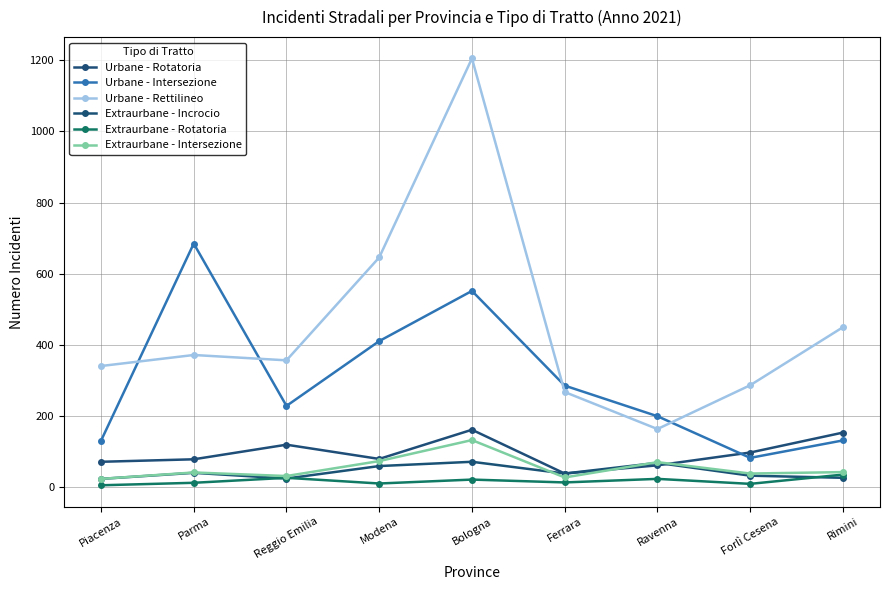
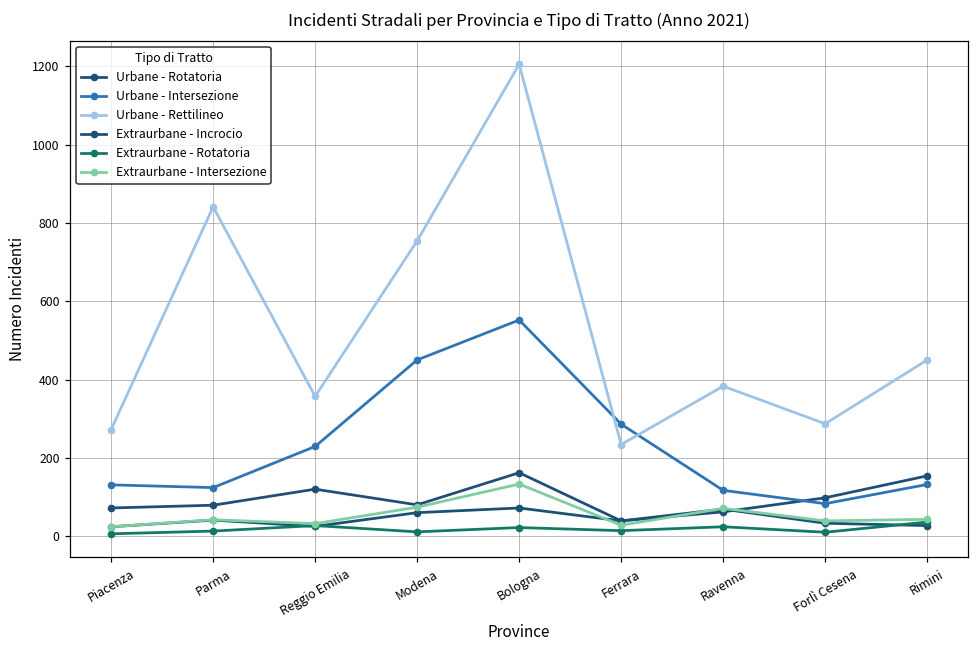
Urbane - Rettilineo, Piacenza: 340 -> 270
Urbane - Intersezione, Parma: 690 -> 120
Urbane - Rettilineo, Parma: 370 -> 840
Urbane - Intersezione, Modena: 410 -> 450
Urbane - Rettilineo, Modena: 650 -> 750
Urbane - Rettilineo, Ferrara: 270 -> 230
Urbane - Intersezione, Ravenna: 200 -> 120
Urbane - Rettilineo, Ravenna: 160 -> 380
